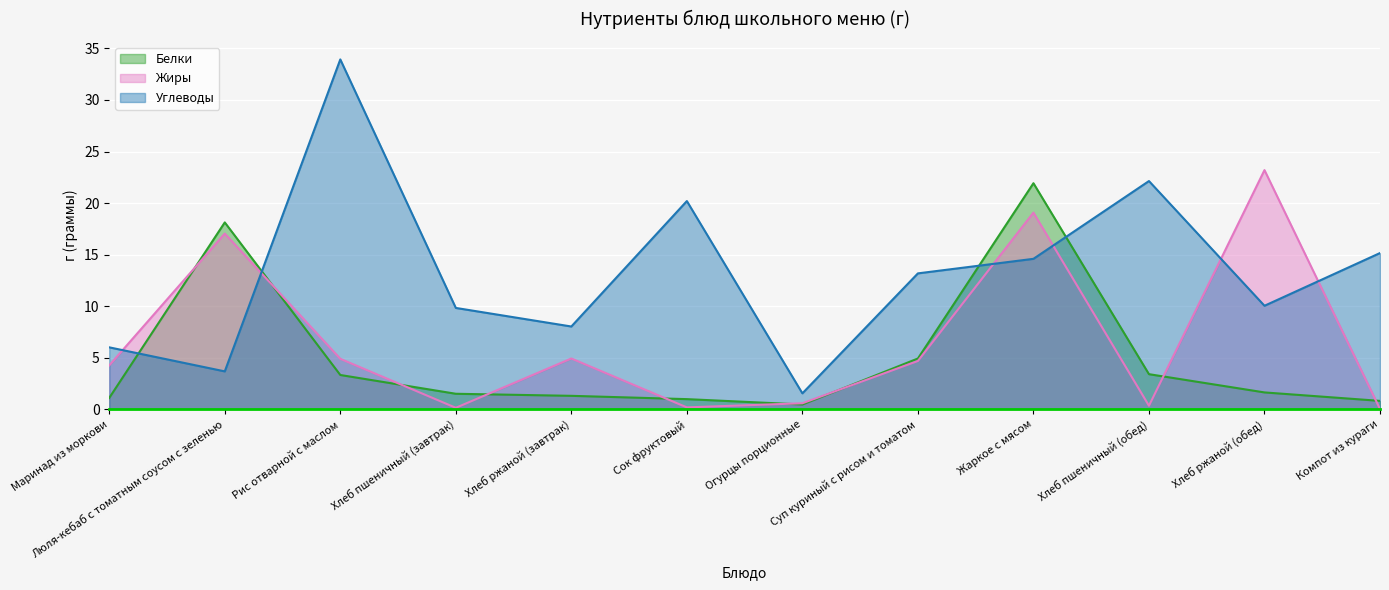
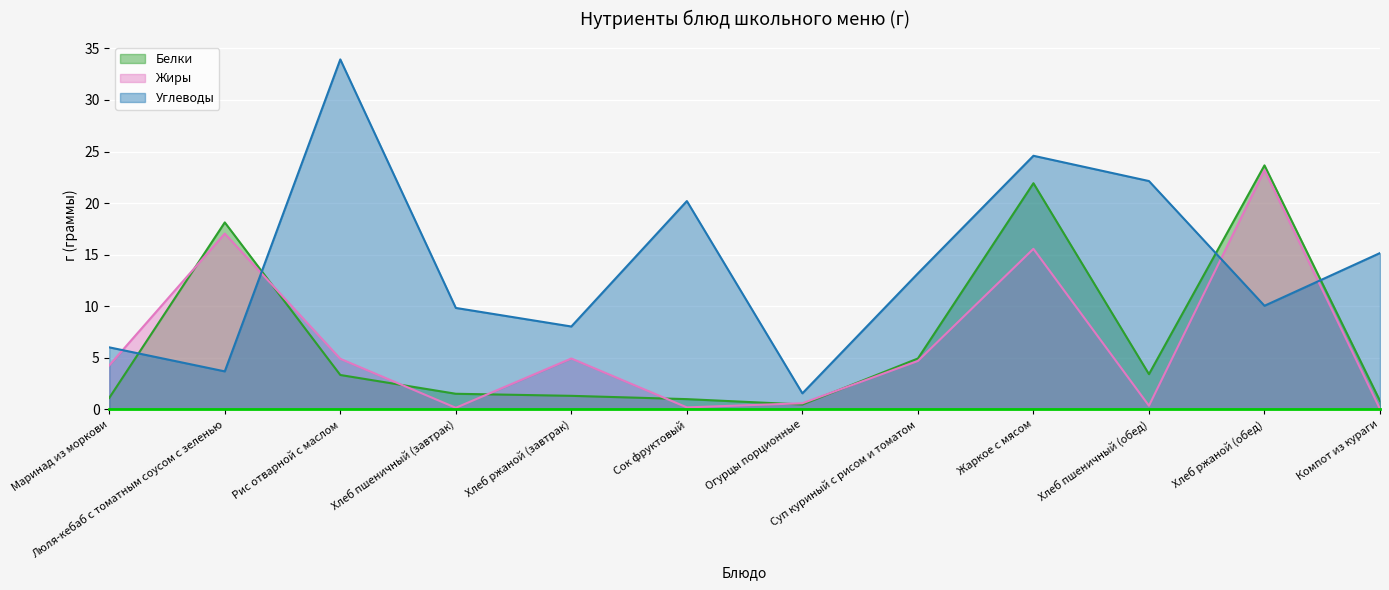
Жиры, Жаркое с мясом: 19.1 -> 15.6
Углеводы, Жаркое с мясом: 14.6 -> 24.6
Белки, Хлеб ржаной (обед): 1.7 -> 23.7
